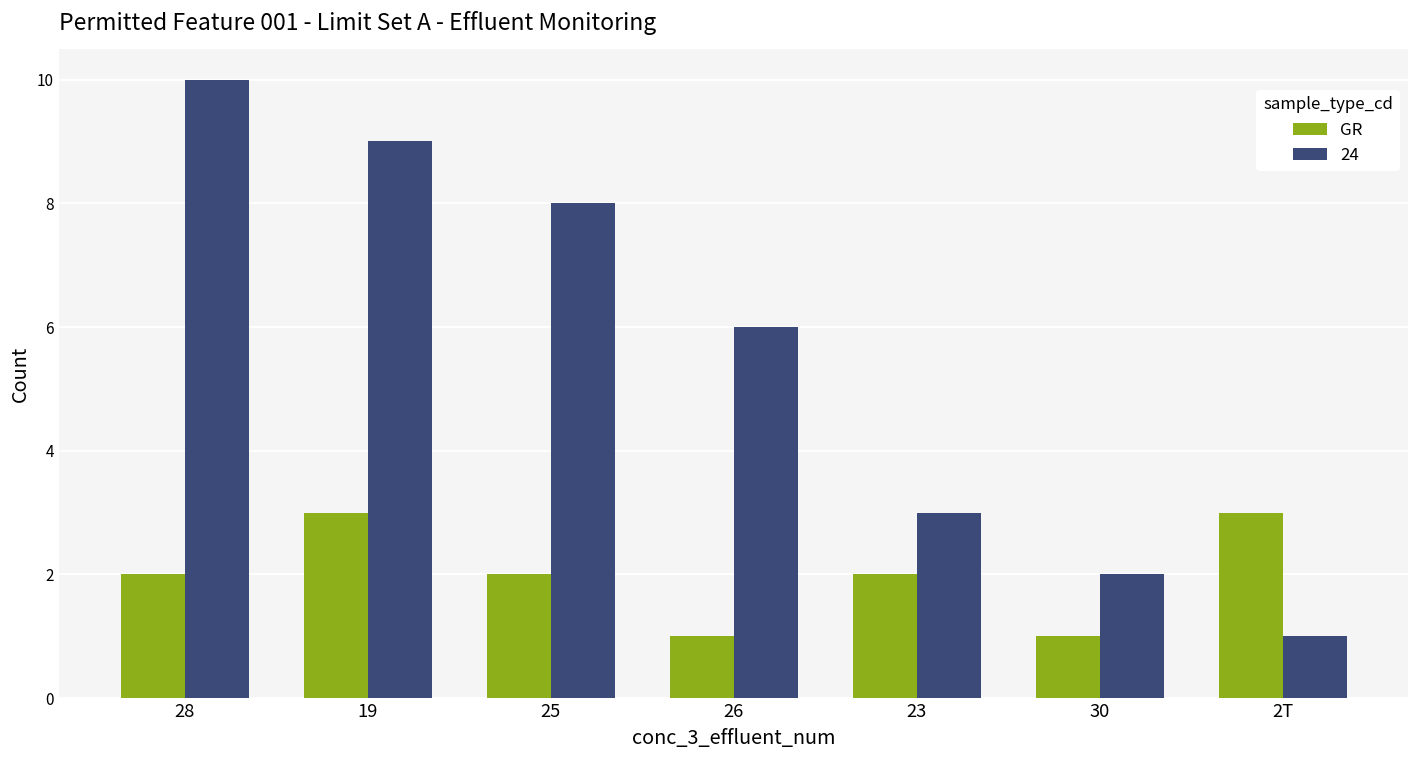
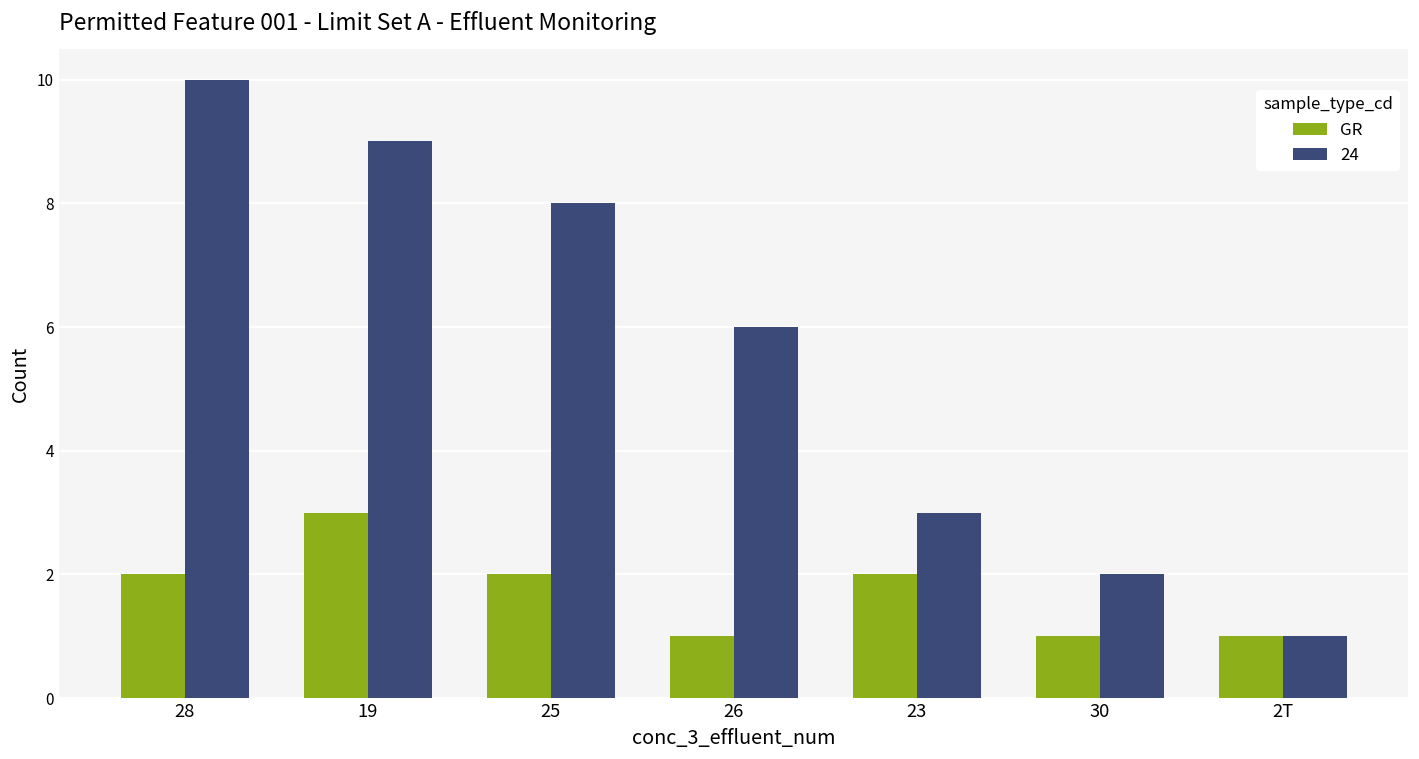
GR, 2T: 3 -> 1
